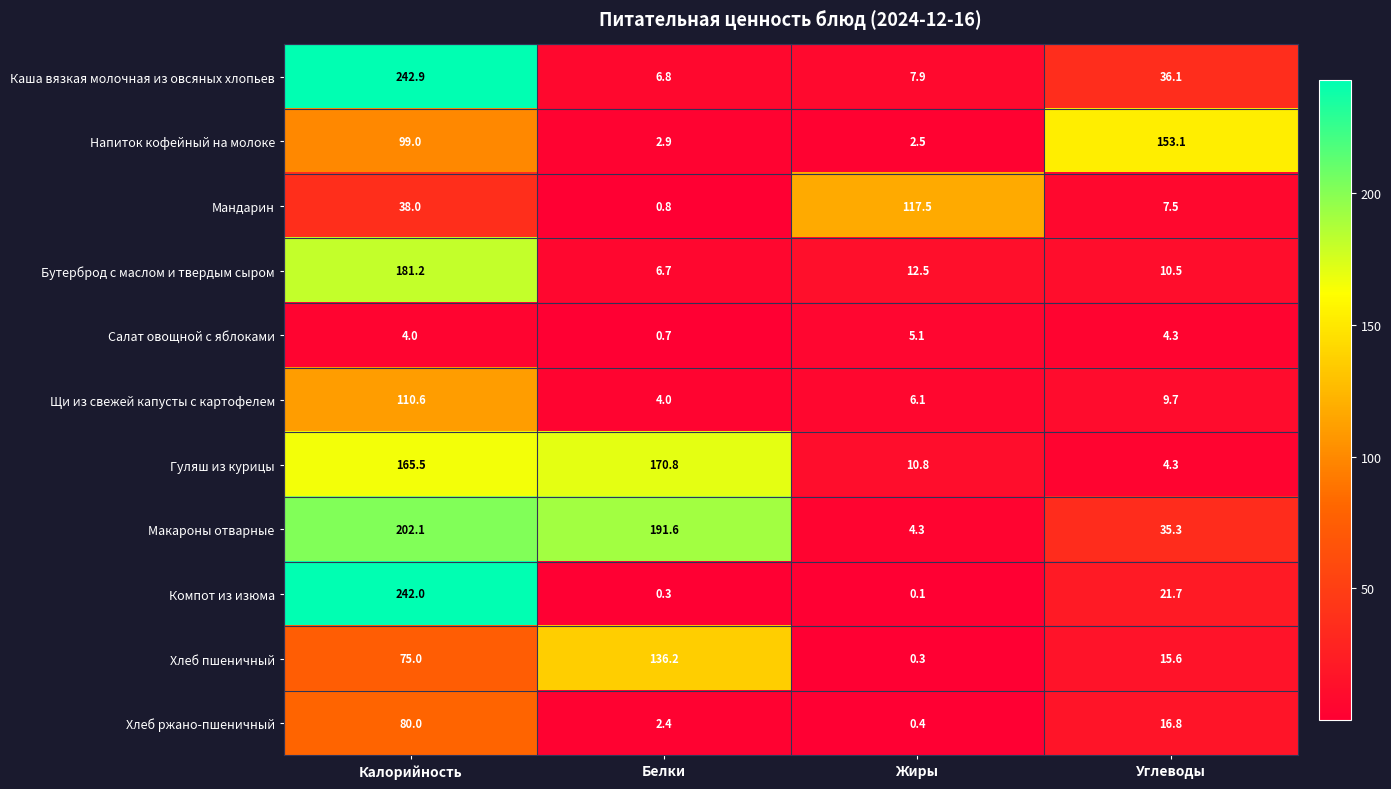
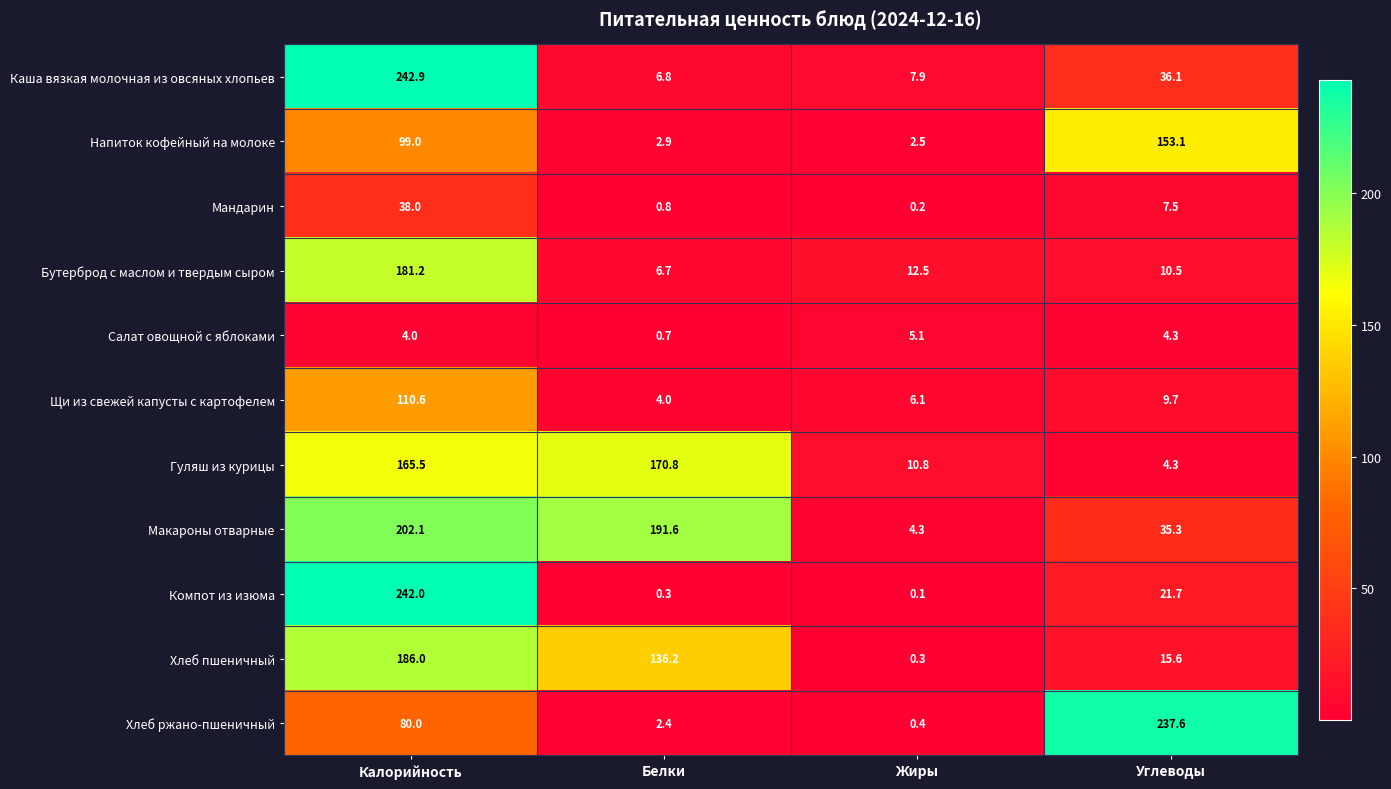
Мандарин, Жиры: 117.5 -> 0.2
Хлеб пшеничный, Калорийность: 75.0 -> 186.0
Хлеб ржано-пшеничный, Углеводы: 16.8 -> 237.6
